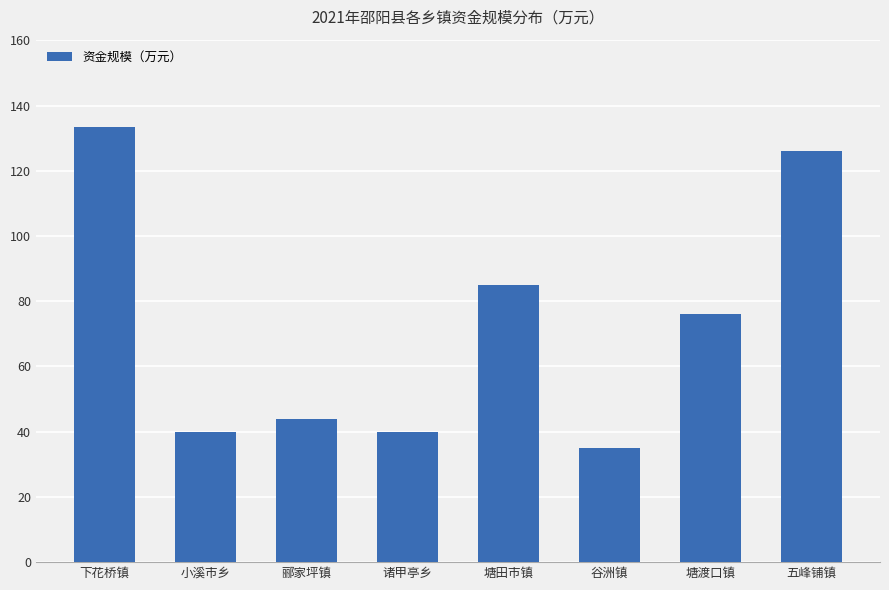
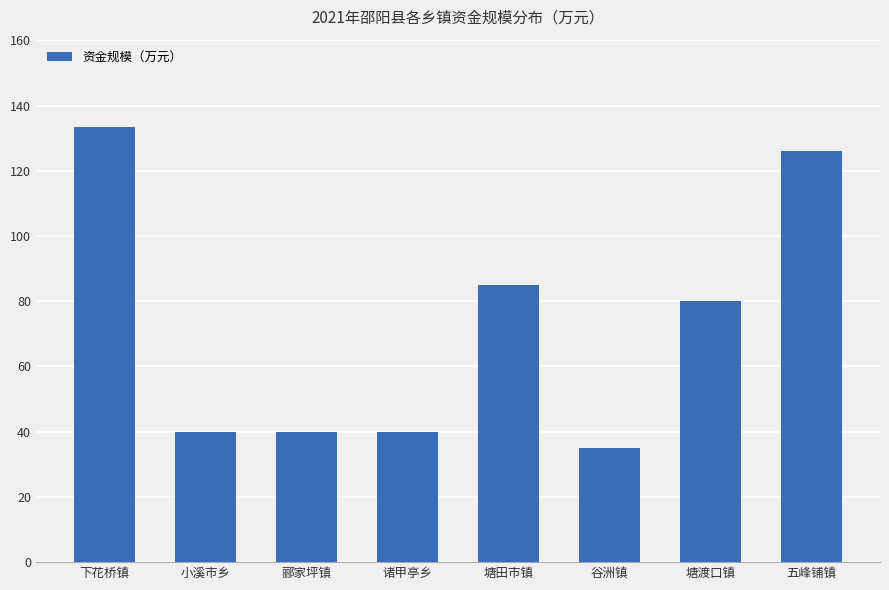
郦家坪镇: 44 -> 40
塘渡口镇: 76 -> 80
